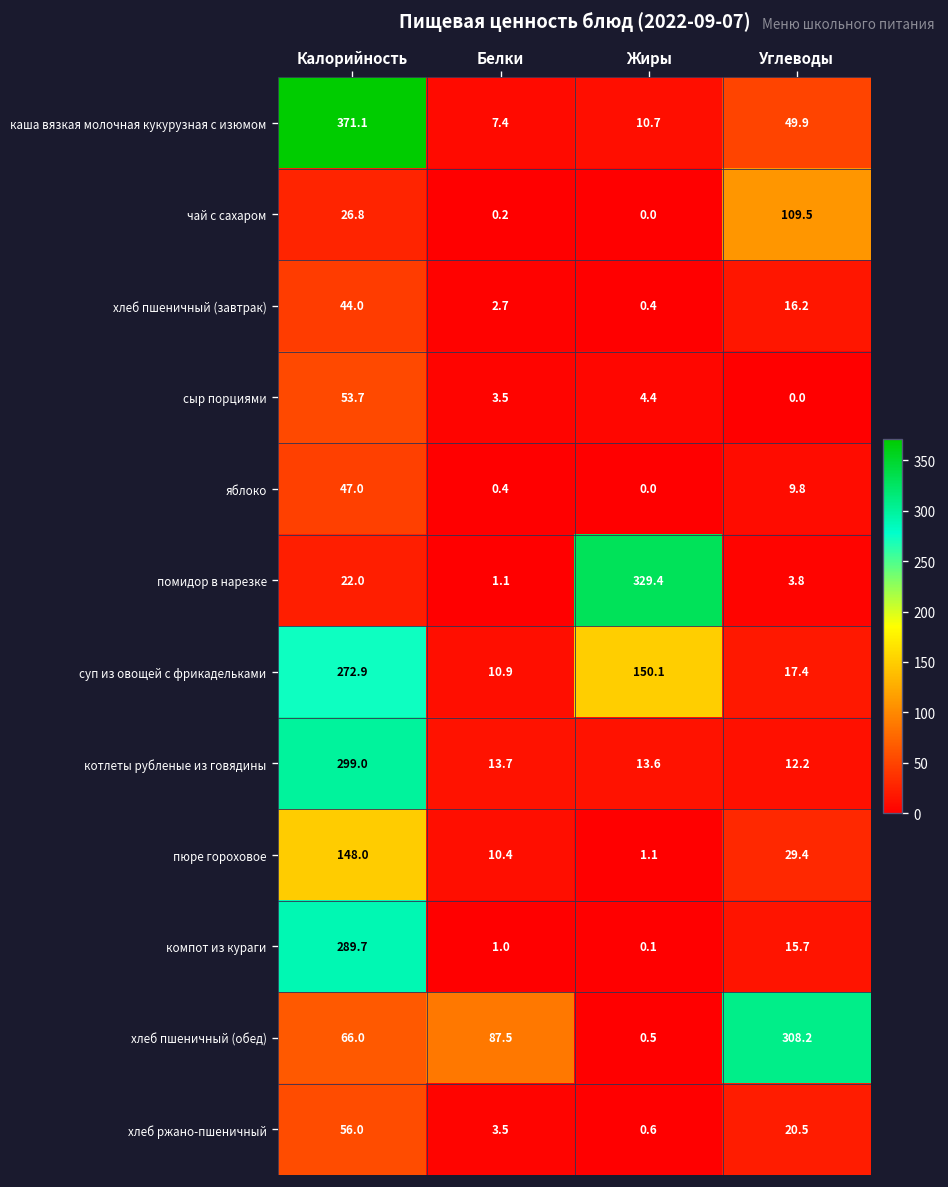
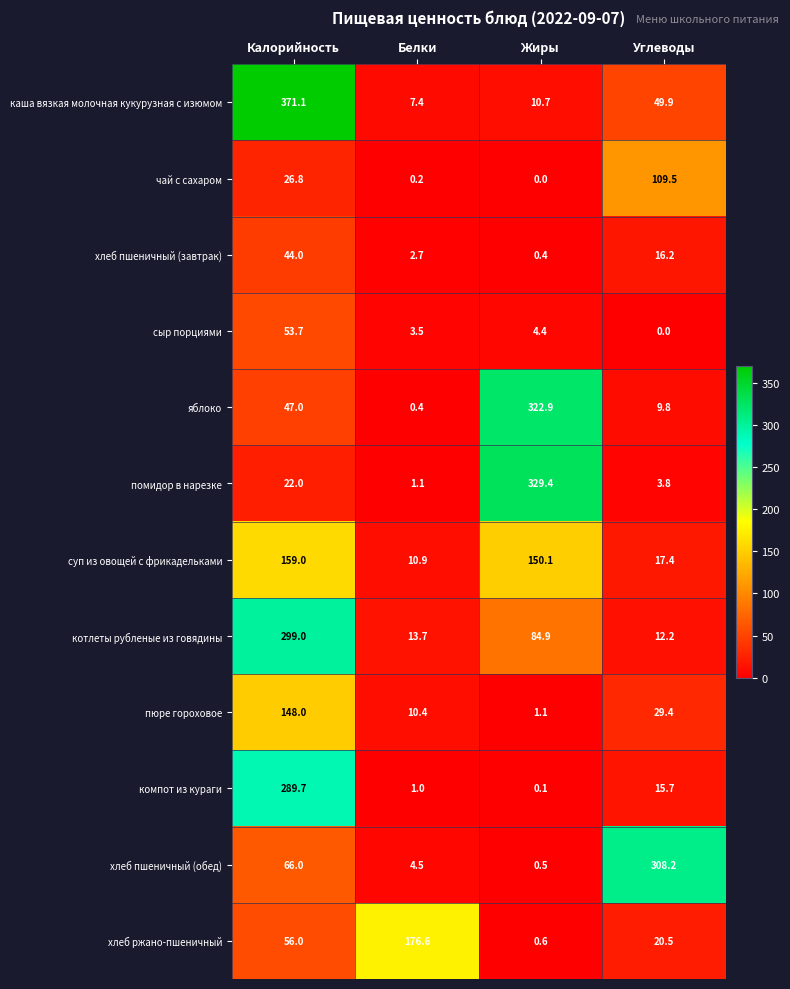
яблоко, Жиры: 0.0 -> 322.9
суп из овощей с фрикадельками, Калорийность: 272.9 -> 159.0
котлеты рубленые из говядины, Жиры: 13.6 -> 84.9
хлеб пшеничный (обед), Белки: 87.5 -> 4.5
хлеб ржано-пшеничный, Белки: 3.5 -> 176.6
